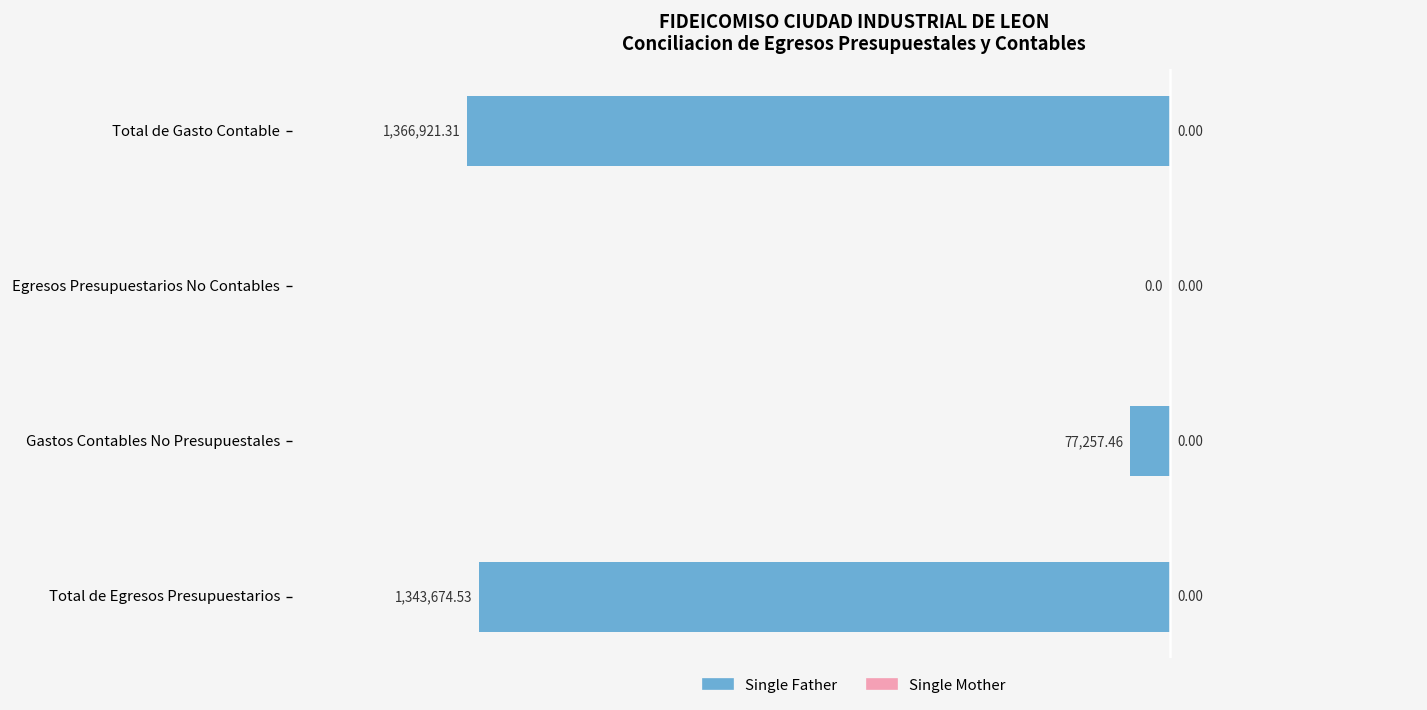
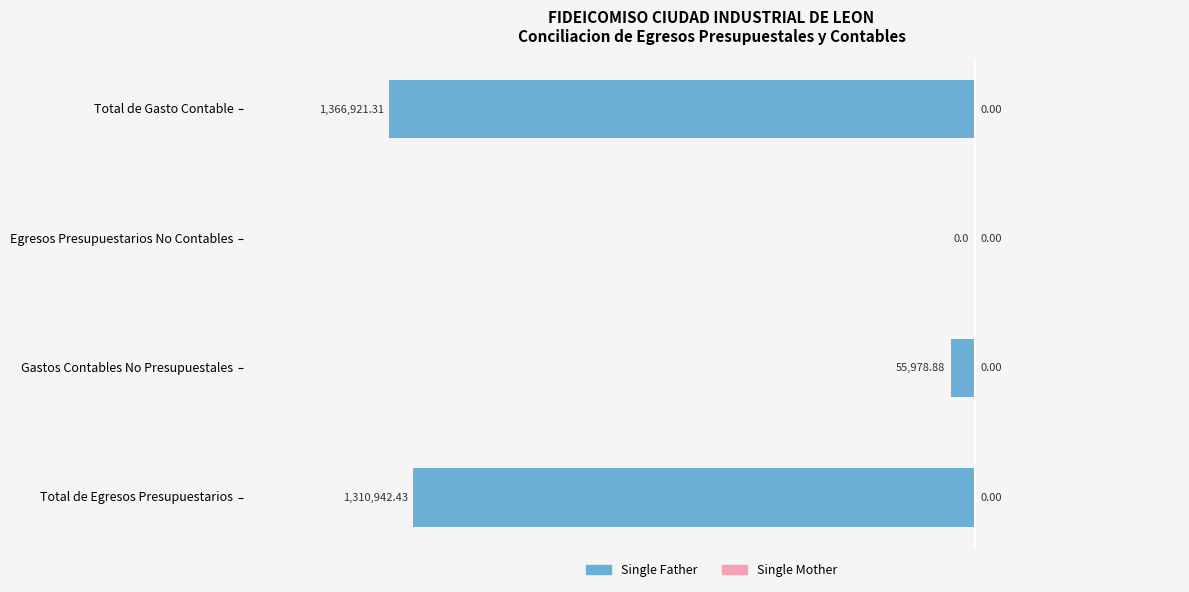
Single Father, Gastos Contables No Presupuestales: 77,257.46 -> 55,978.88
Single Father, Total de Egresos Presupuestarios: 1,343,674.53 -> 1,310,942.43
